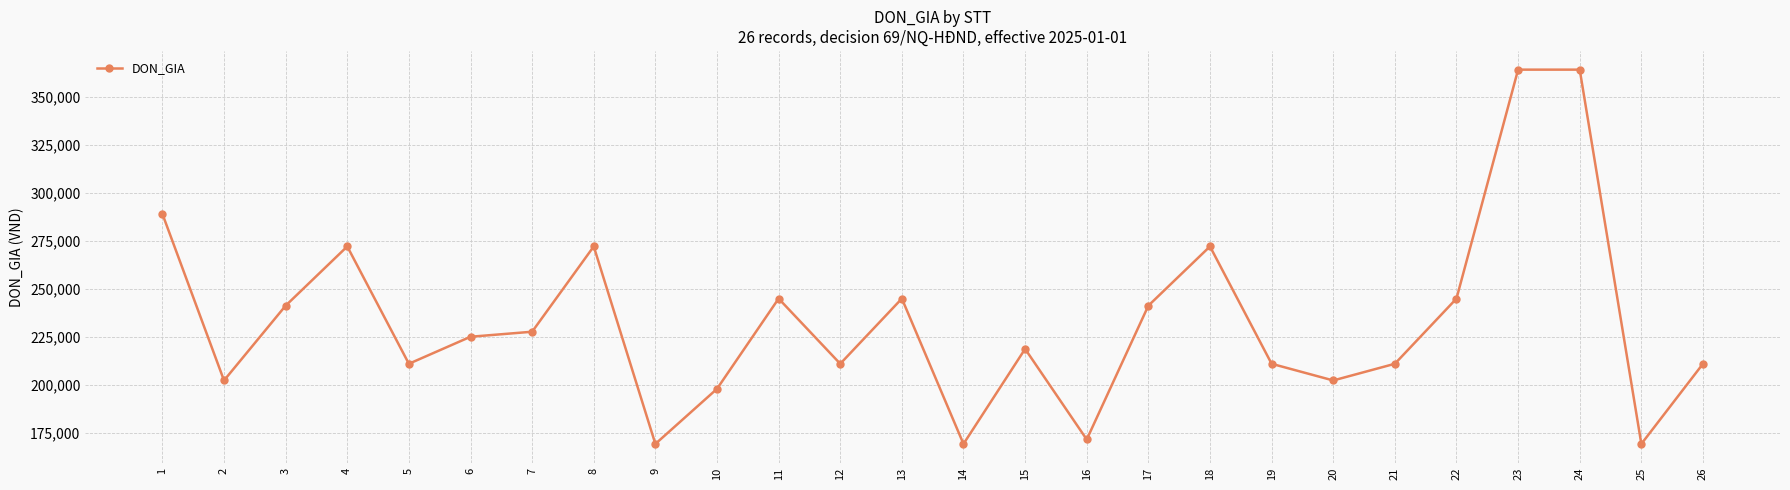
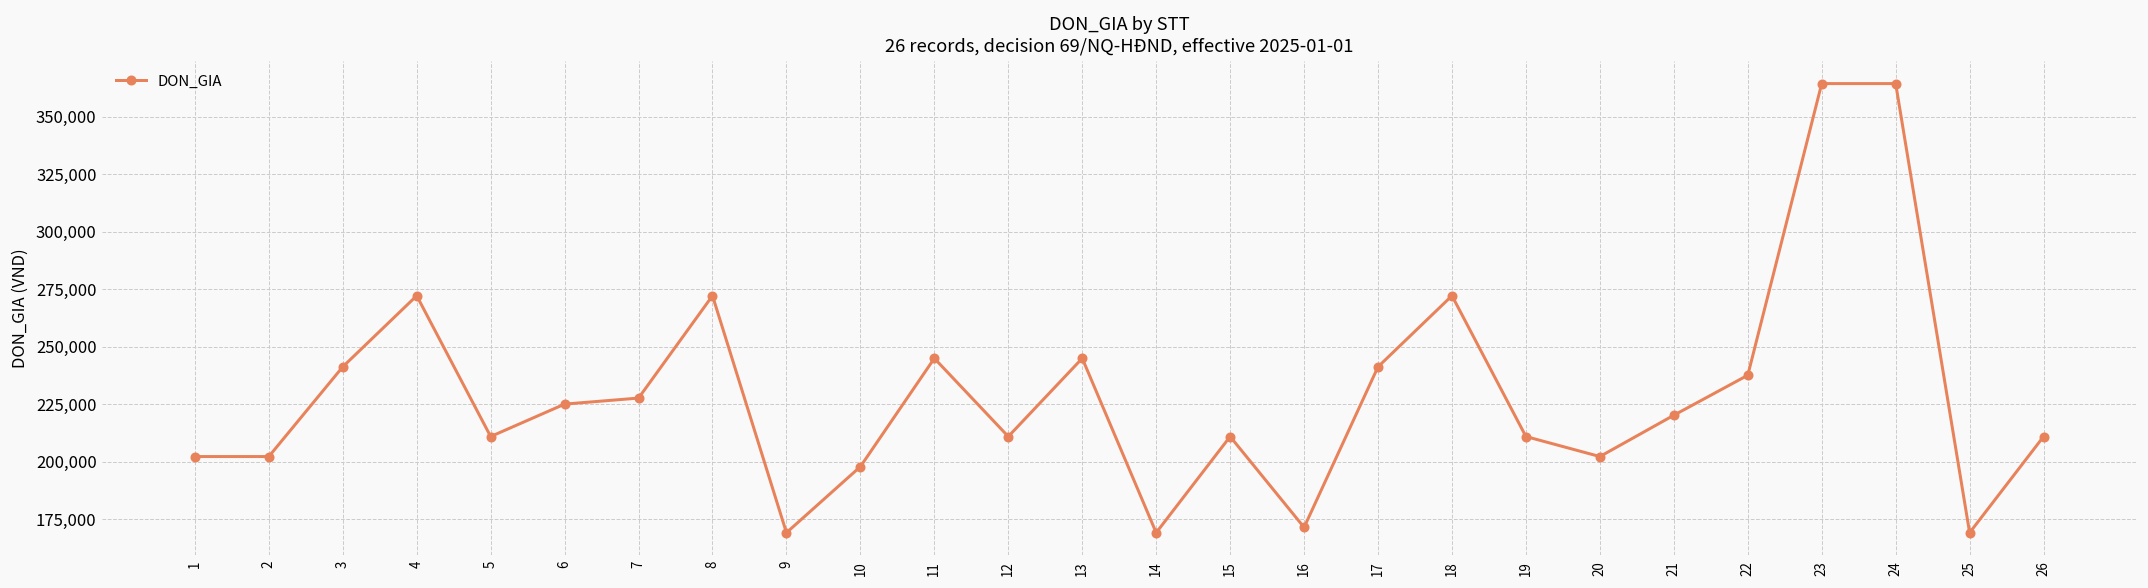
1: 289,000 -> 202,000
15: 219,000 -> 211,000
21: 211,000 -> 220,000
22: 245,000 -> 238,000
